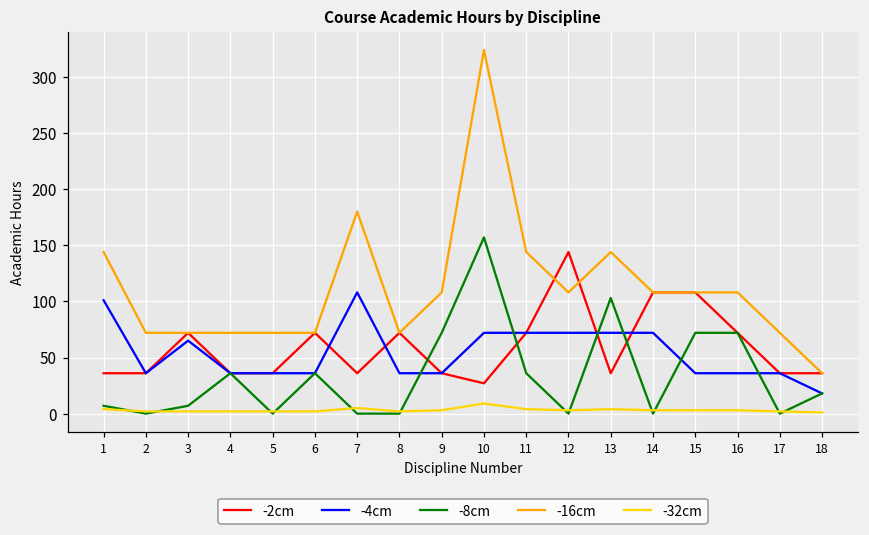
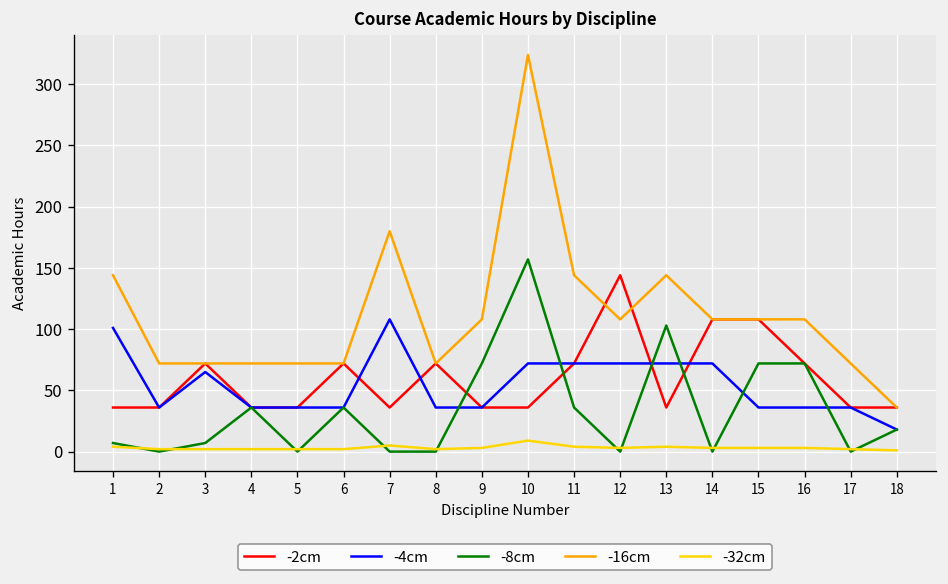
-2cm, 10: 27 -> 36
